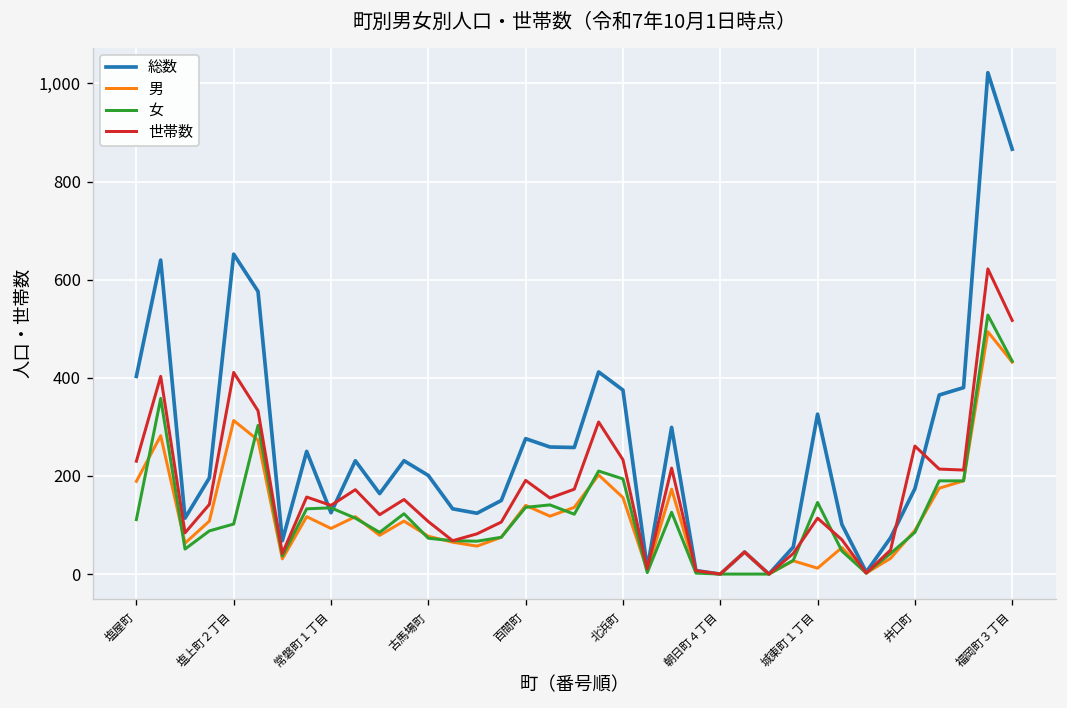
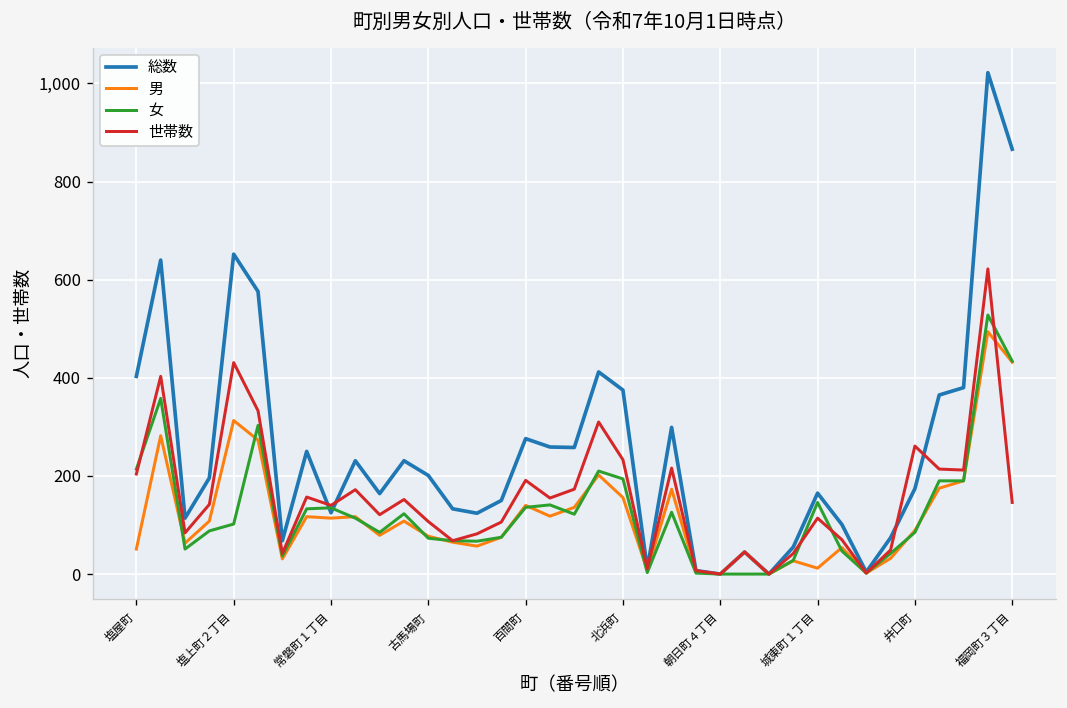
男, 塩屋町: 190 -> 50
女, 塩屋町: 110 -> 210
世帯数, 塩屋町: 230 -> 200
世帯数, 塩上町２丁目: 410 -> 430
男, 常磐町１丁目: 90 -> 110
総数, 城東町１丁目: 330 -> 170
世帯数, 福岡町３丁目: 520 -> 150
